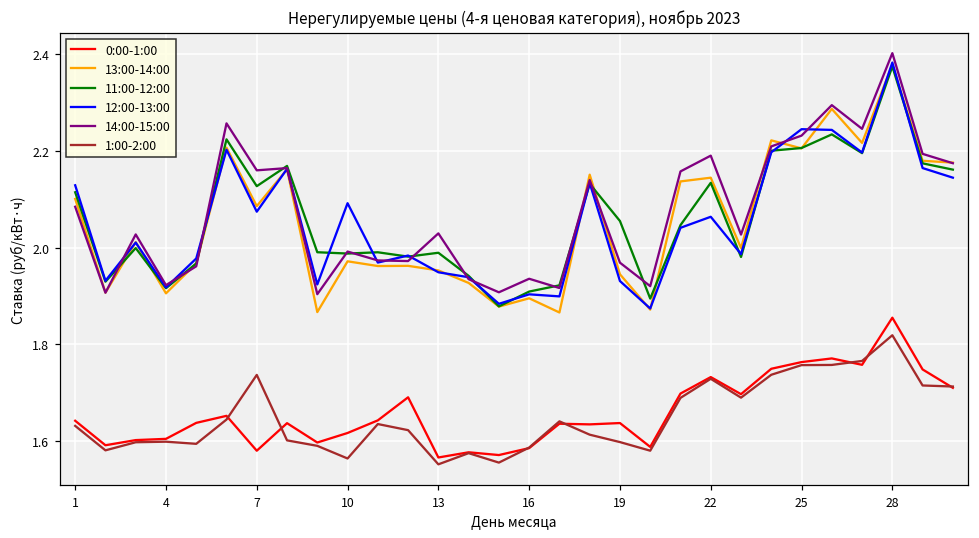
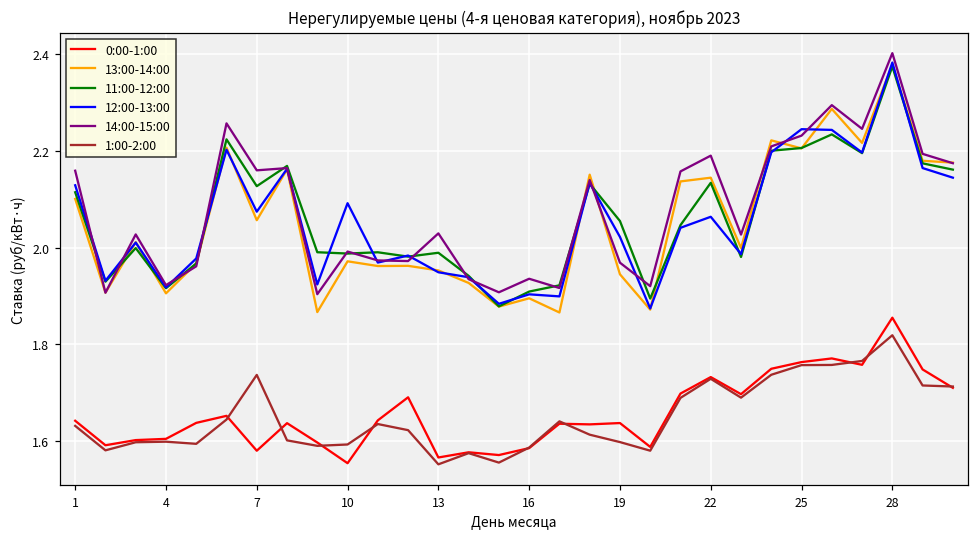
14:00-15:00, 1: 2.08 -> 2.16
13:00-14:00, 7: 2.09 -> 2.06
0:00-1:00, 10: 1.62 -> 1.55
1:00-2:00, 10: 1.56 -> 1.59
12:00-13:00, 19: 1.93 -> 2.02
